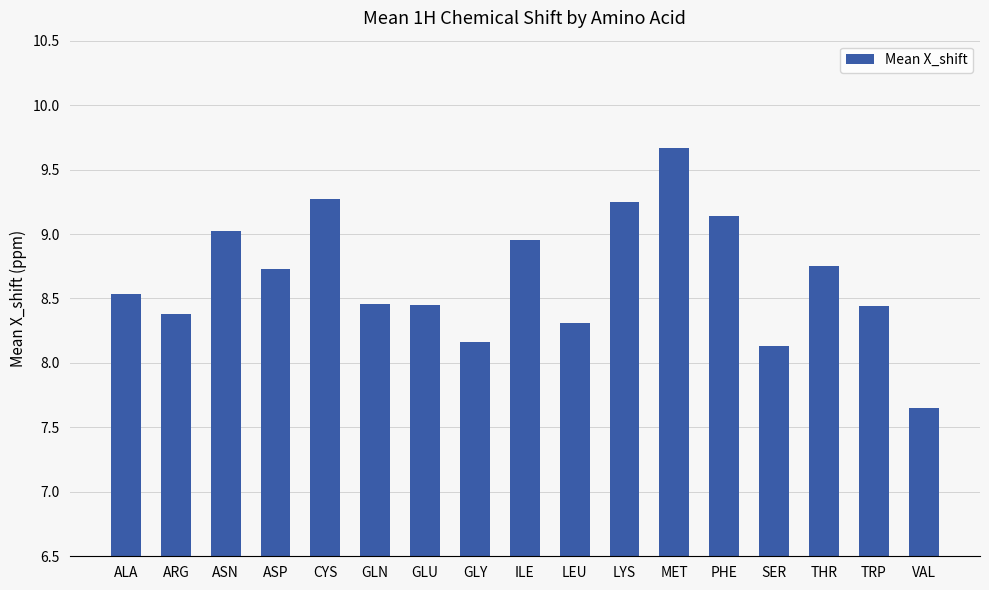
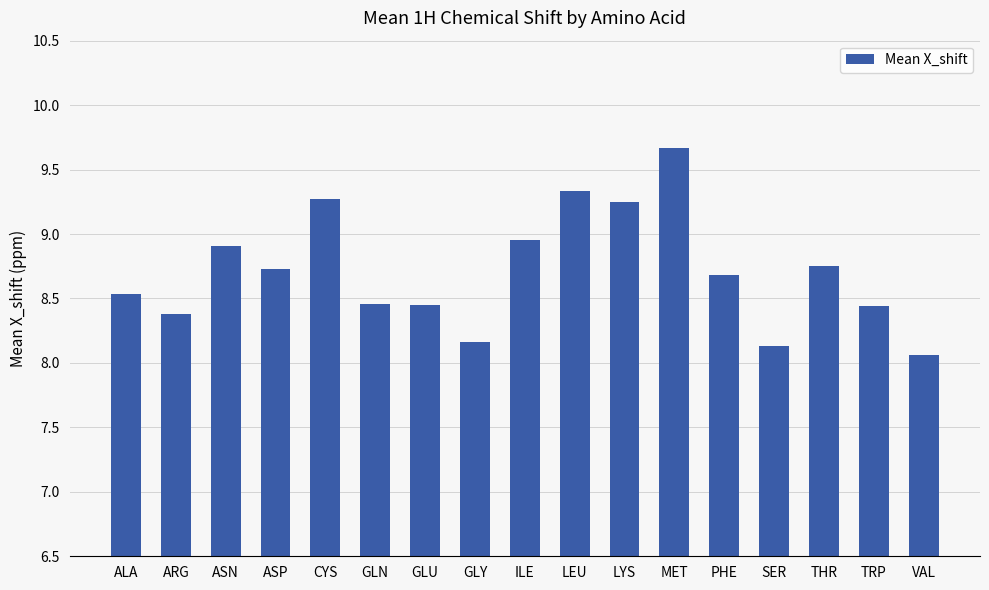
ASN: 9.02 -> 8.91
LEU: 8.31 -> 9.33
PHE: 9.14 -> 8.68
VAL: 7.65 -> 8.07
